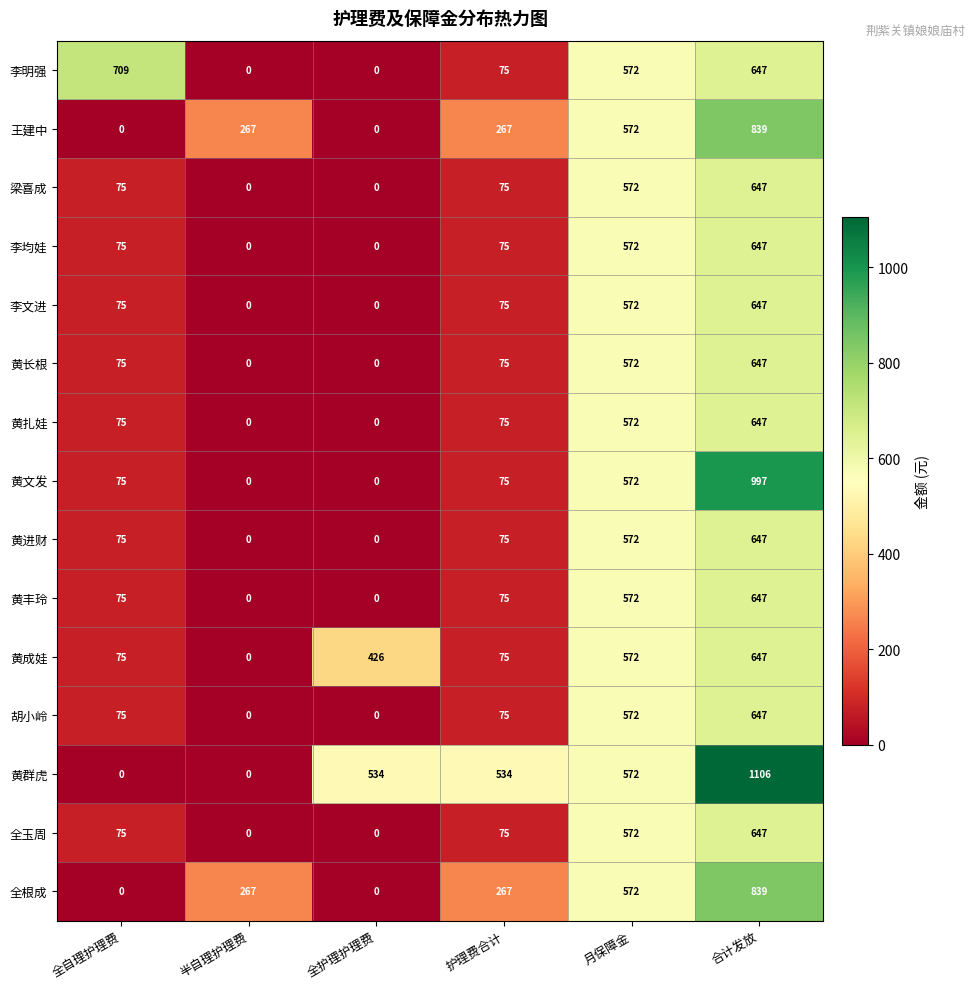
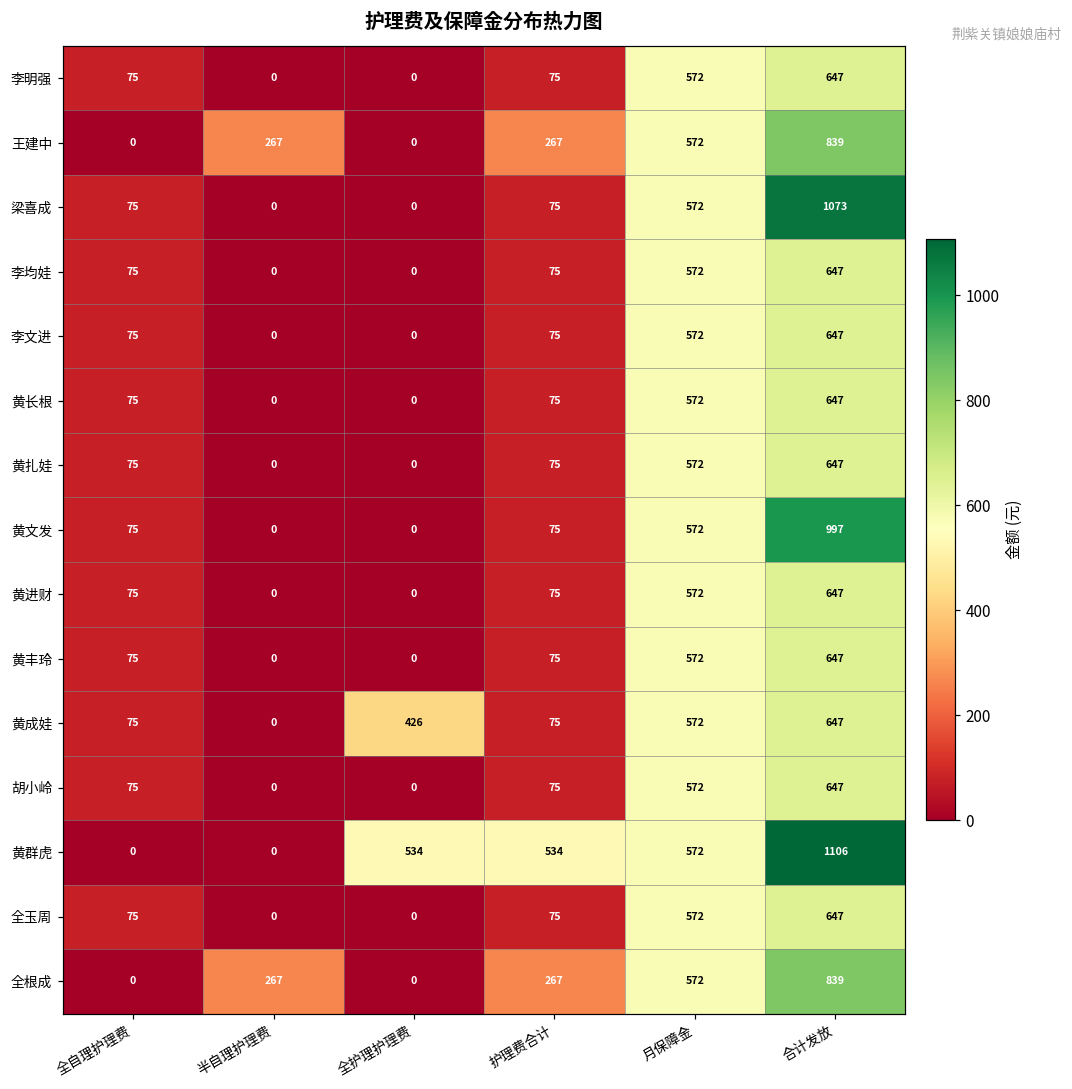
李明强, 全自理护理费: 709 -> 75
梁喜成, 合计发放: 647 -> 1073
